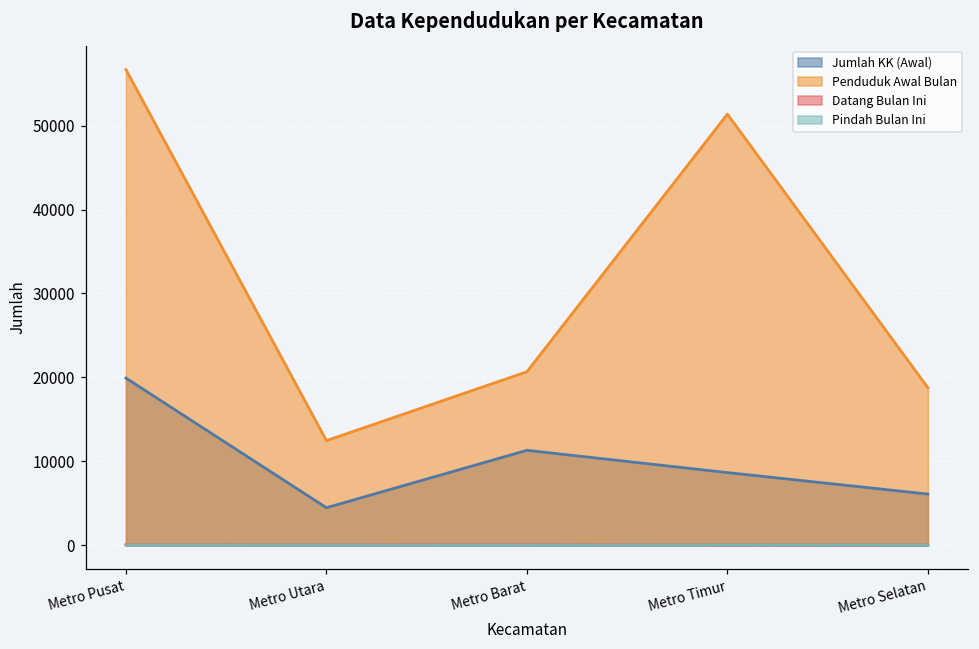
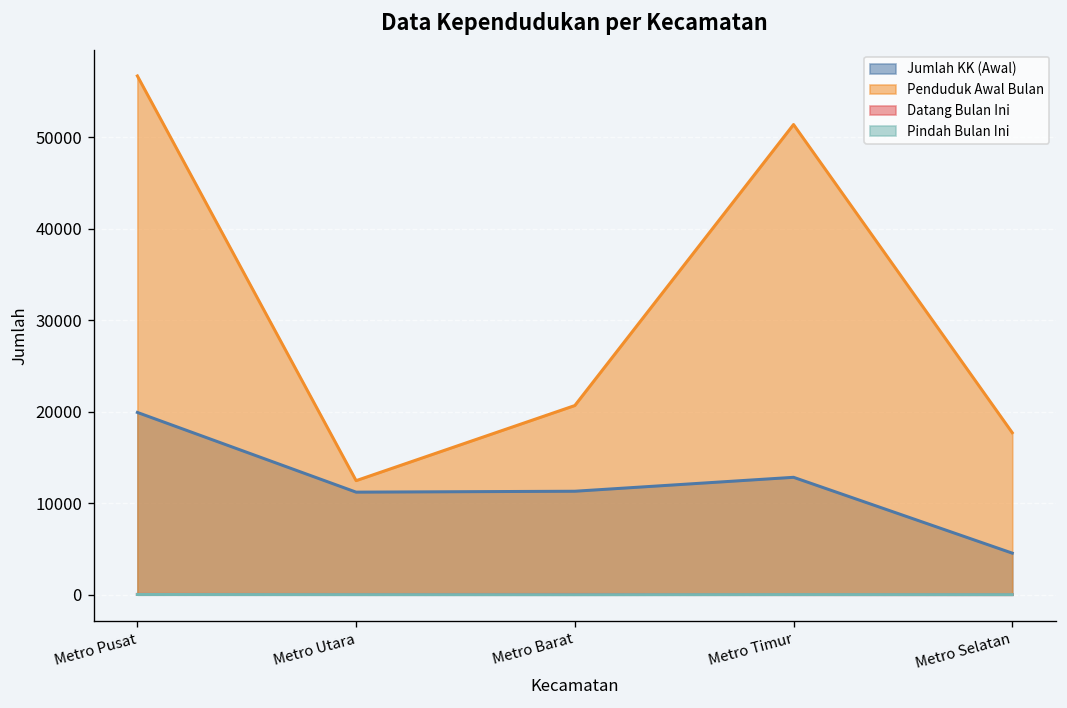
Jumlah KK (Awal), Metro Utara: 4000 -> 11000
Jumlah KK (Awal), Metro Timur: 9000 -> 13000
Jumlah KK (Awal), Metro Selatan: 6000 -> 5000
Penduduk Awal Bulan, Metro Selatan: 19000 -> 18000
